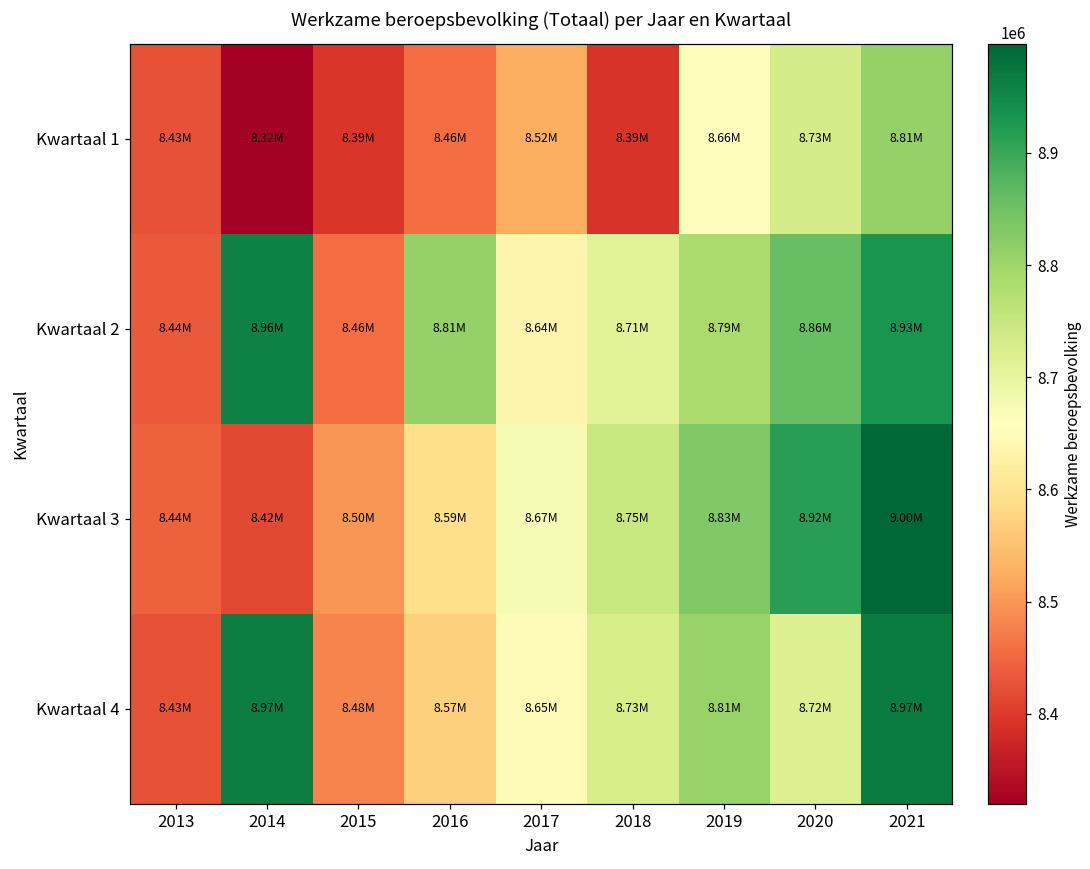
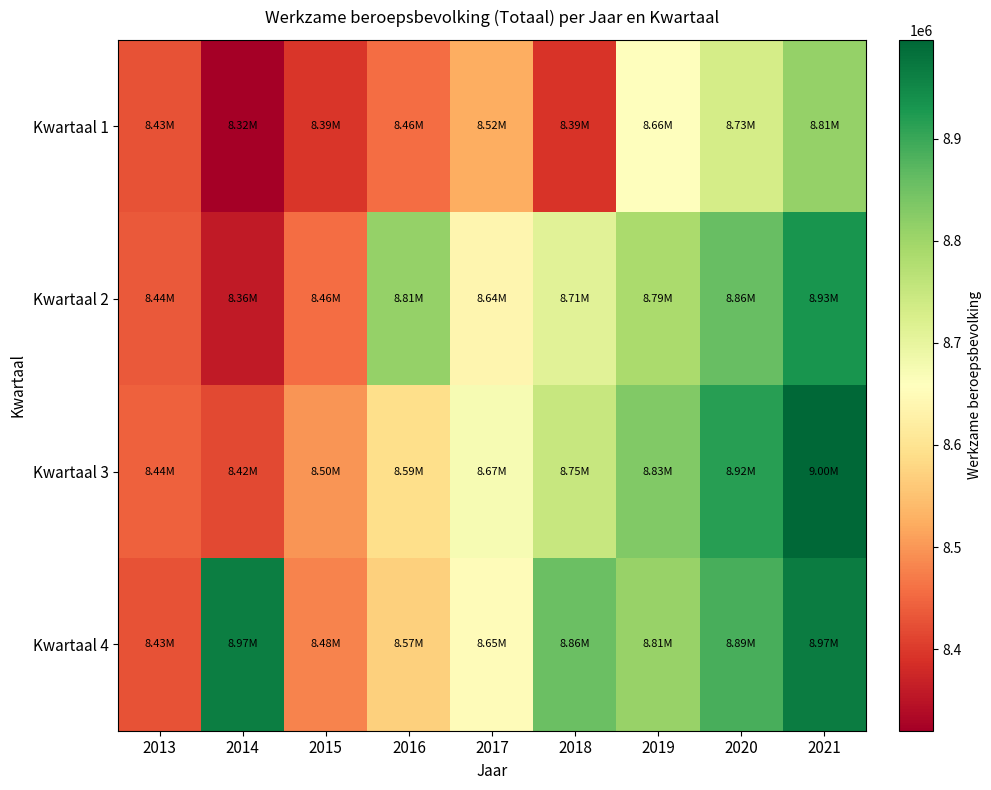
Kwartaal 2, 2014: 8.96M -> 8.36M
Kwartaal 4, 2018: 8.73M -> 8.86M
Kwartaal 4, 2020: 8.72M -> 8.89M
